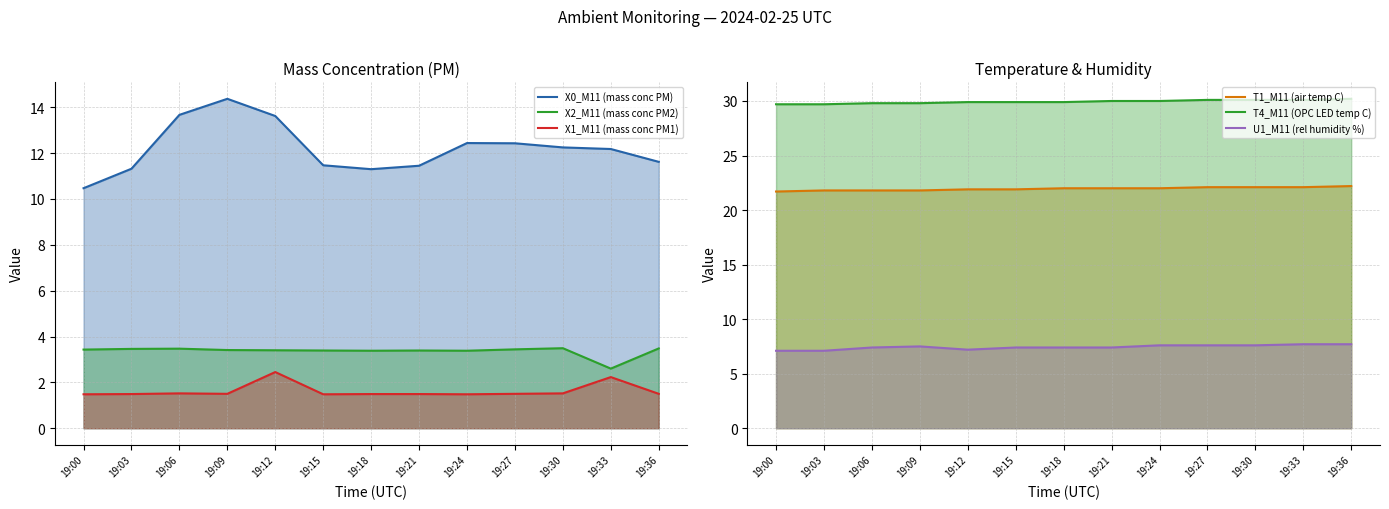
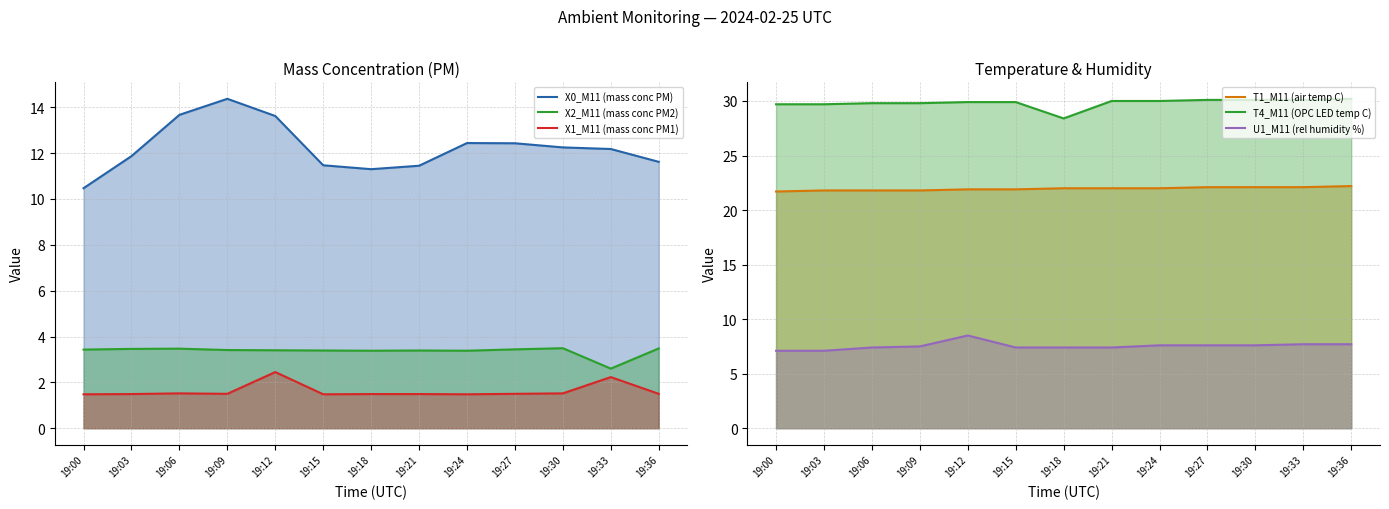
Mass Concentration (PM), X0_M11 (mass conc PM), 19:03: 11.3 -> 11.9
Temperature & Humidity, U1_M11 (rel humidity %), 19:12: 7.2 -> 8.5
Temperature & Humidity, T4_M11 (OPC LED temp C), 19:18: 29.9 -> 28.4
